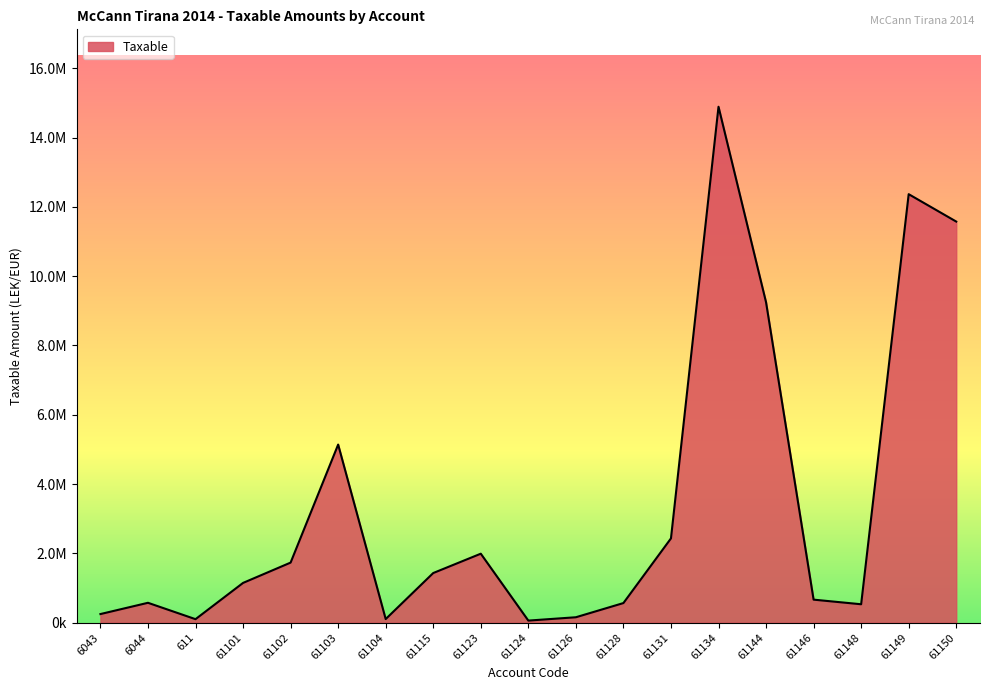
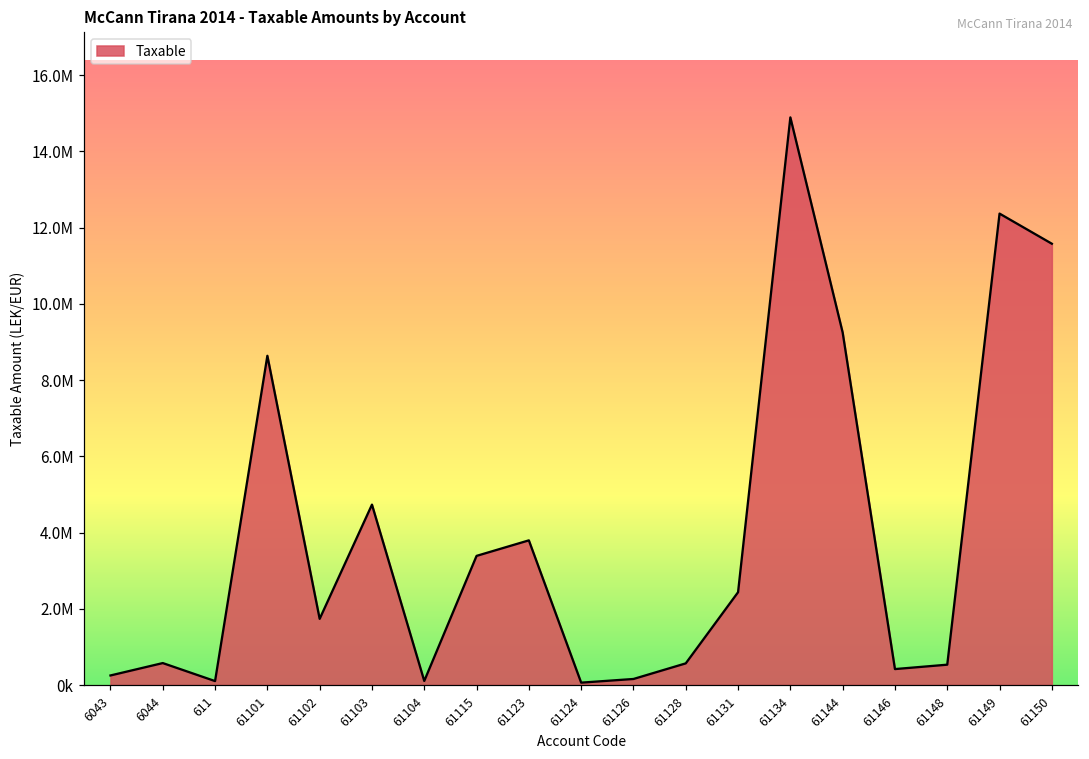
61101: 1100000 -> 8600000
61103: 5100000 -> 4700000
61115: 1400000 -> 3400000
61123: 2000000 -> 3800000
61146: 700000 -> 400000
